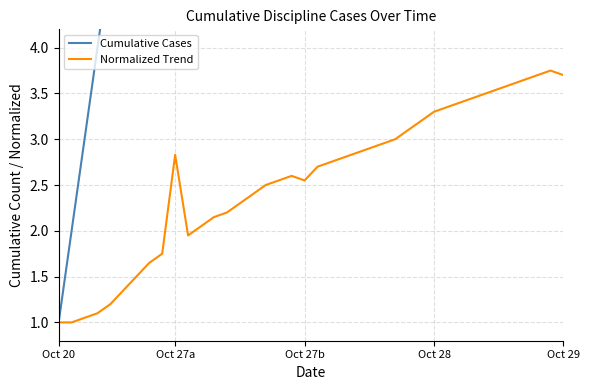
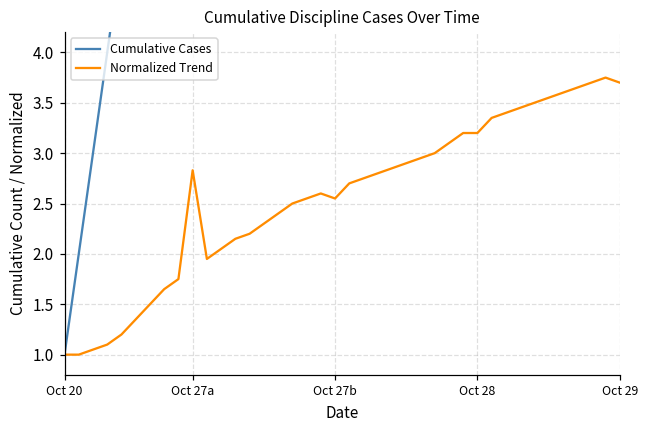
Normalized Trend, Oct 28: 3.3 -> 3.2
